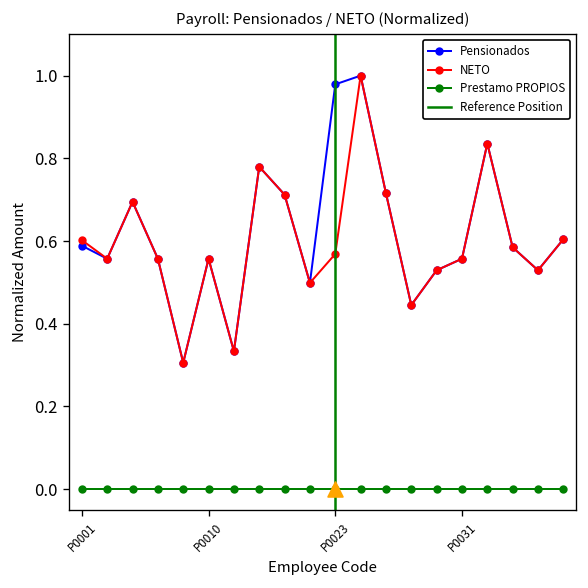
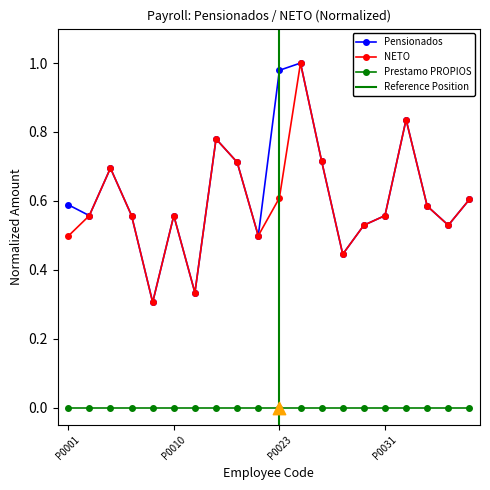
NETO, P0001: 0.60 -> 0.50
NETO, P0023: 0.57 -> 0.61
